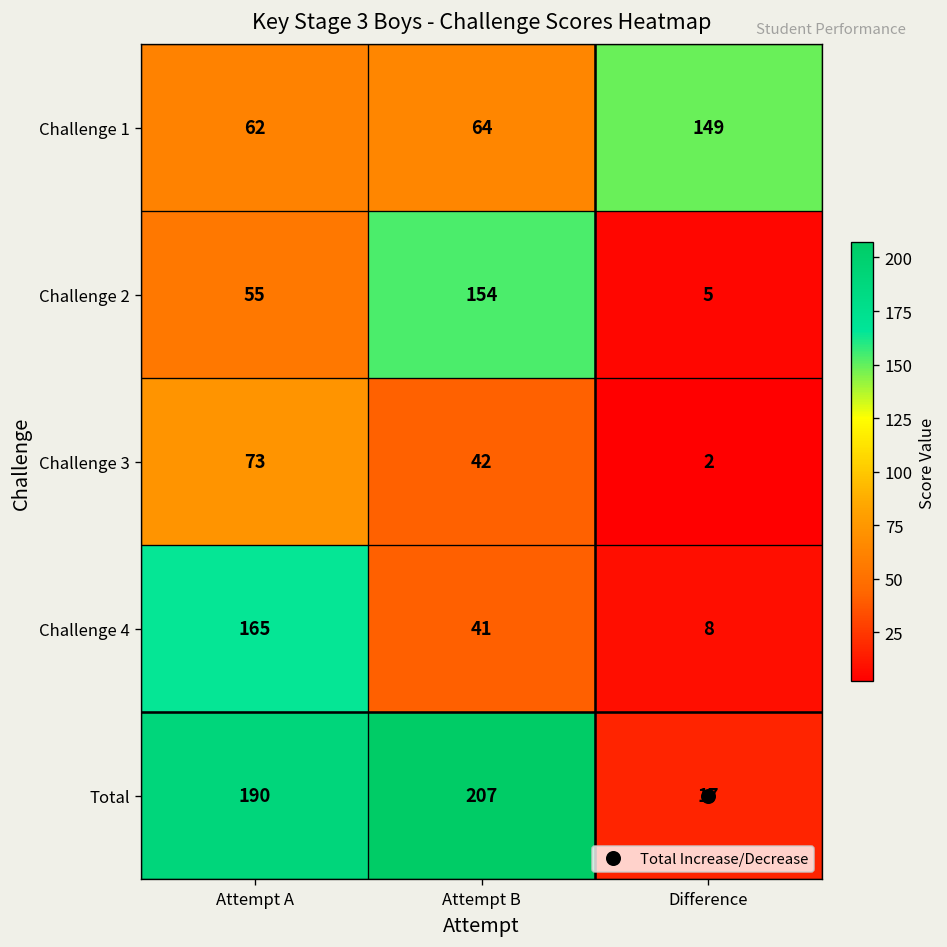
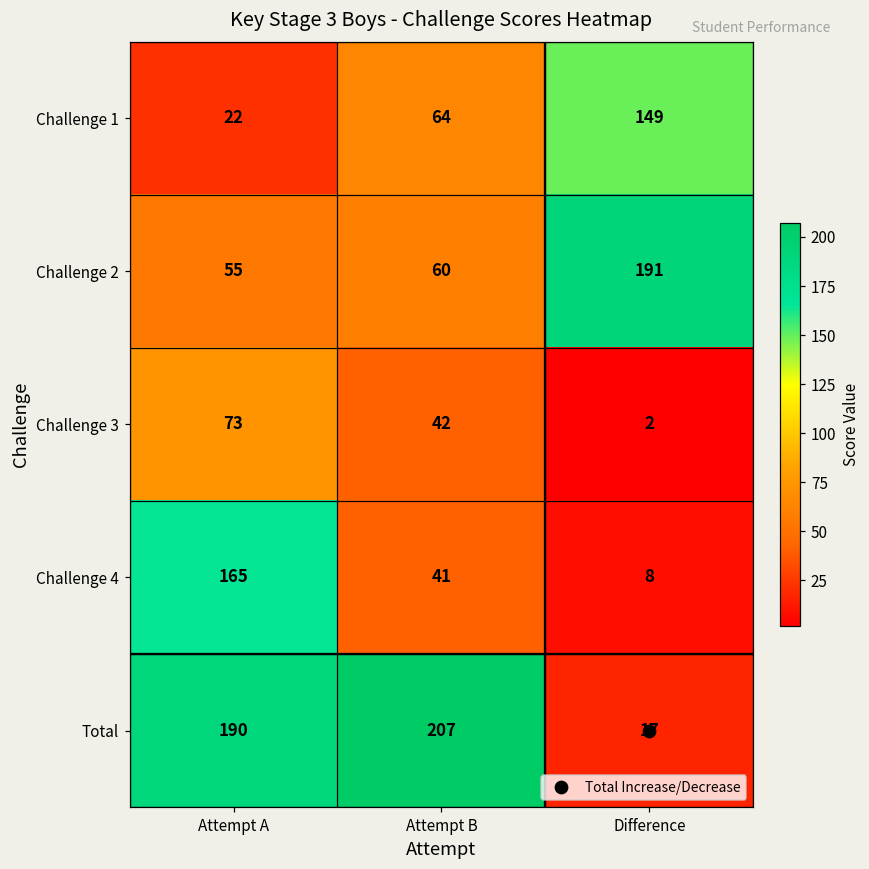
Challenge 1, Attempt A: 62 -> 22
Challenge 2, Attempt B: 154 -> 60
Challenge 2, Difference: 5 -> 191
